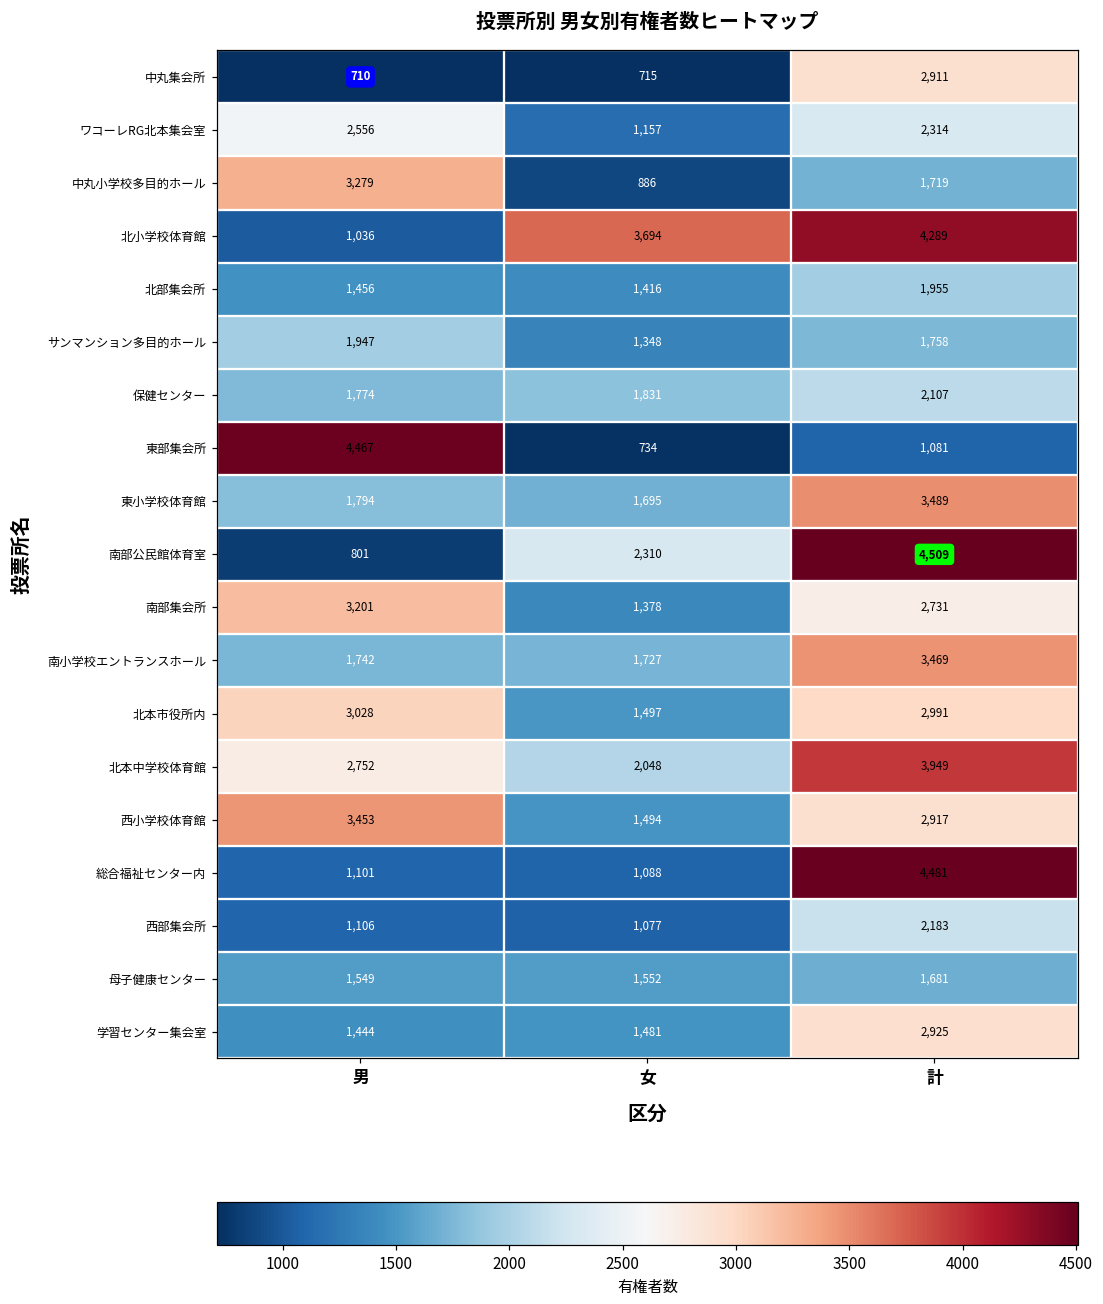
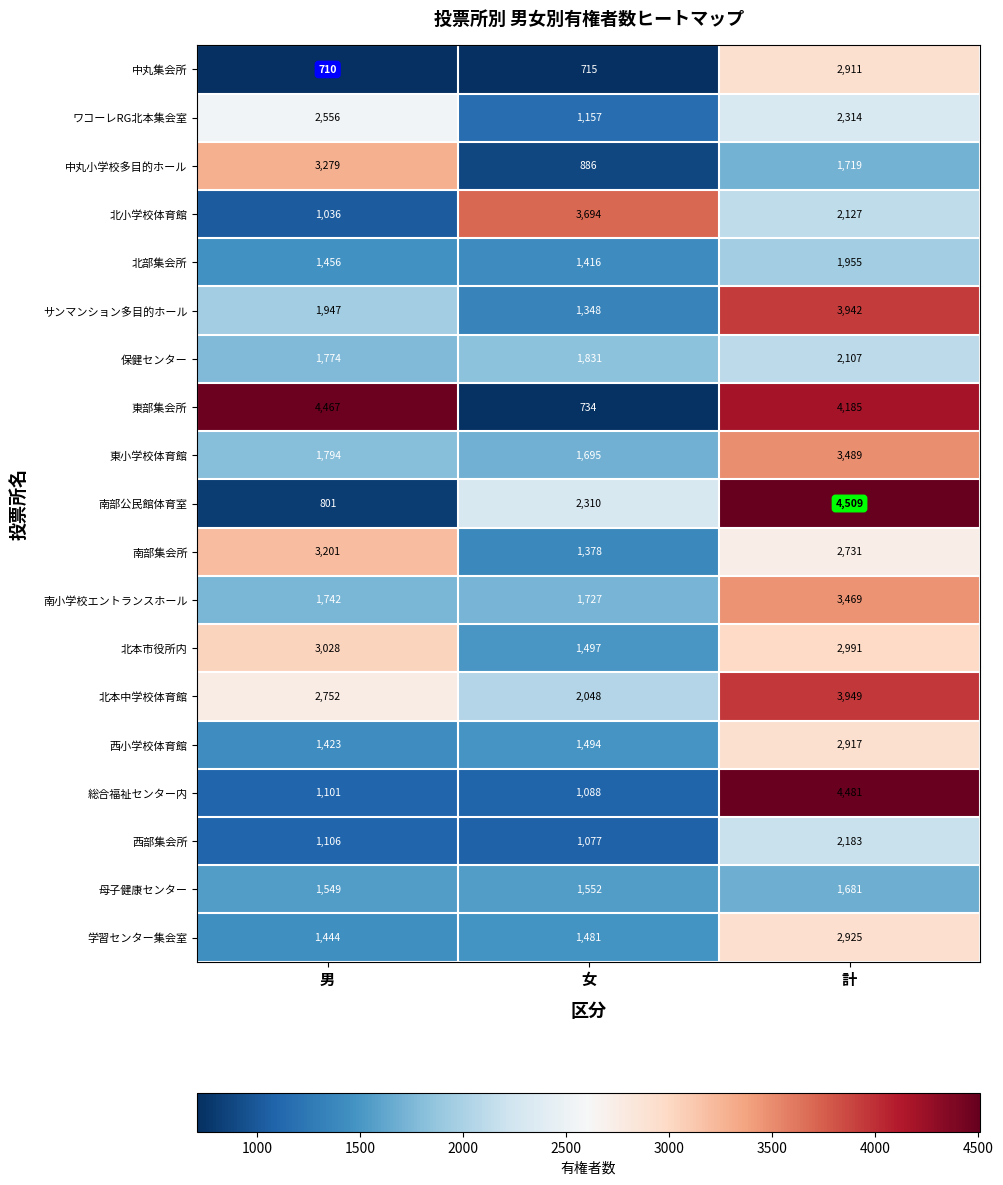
北小学校体育館, 計: 4,289 -> 2,127
サンマンション多目的ホール, 計: 1,758 -> 3,942
東部集会所, 計: 1,081 -> 4,185
西小学校体育館, 男: 3,453 -> 1,423
